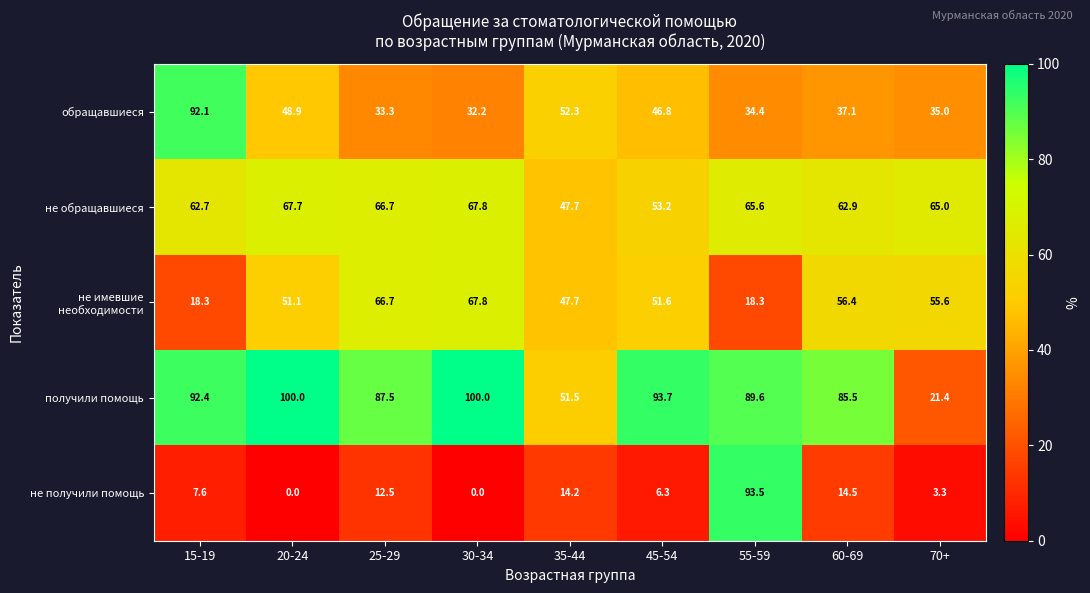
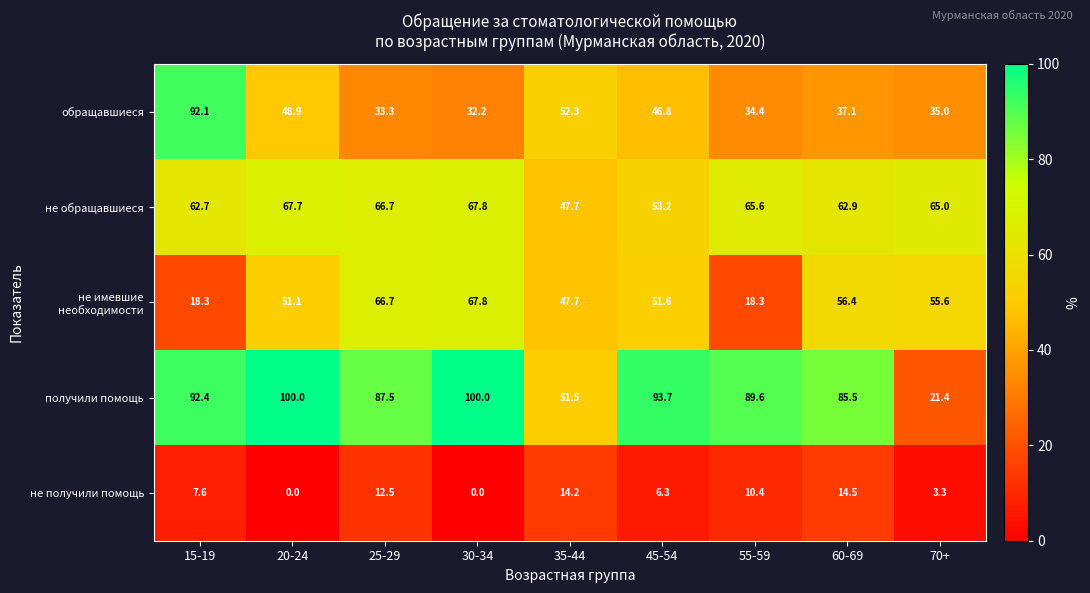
не получили помощь, 55-59: 93.5 -> 10.4
